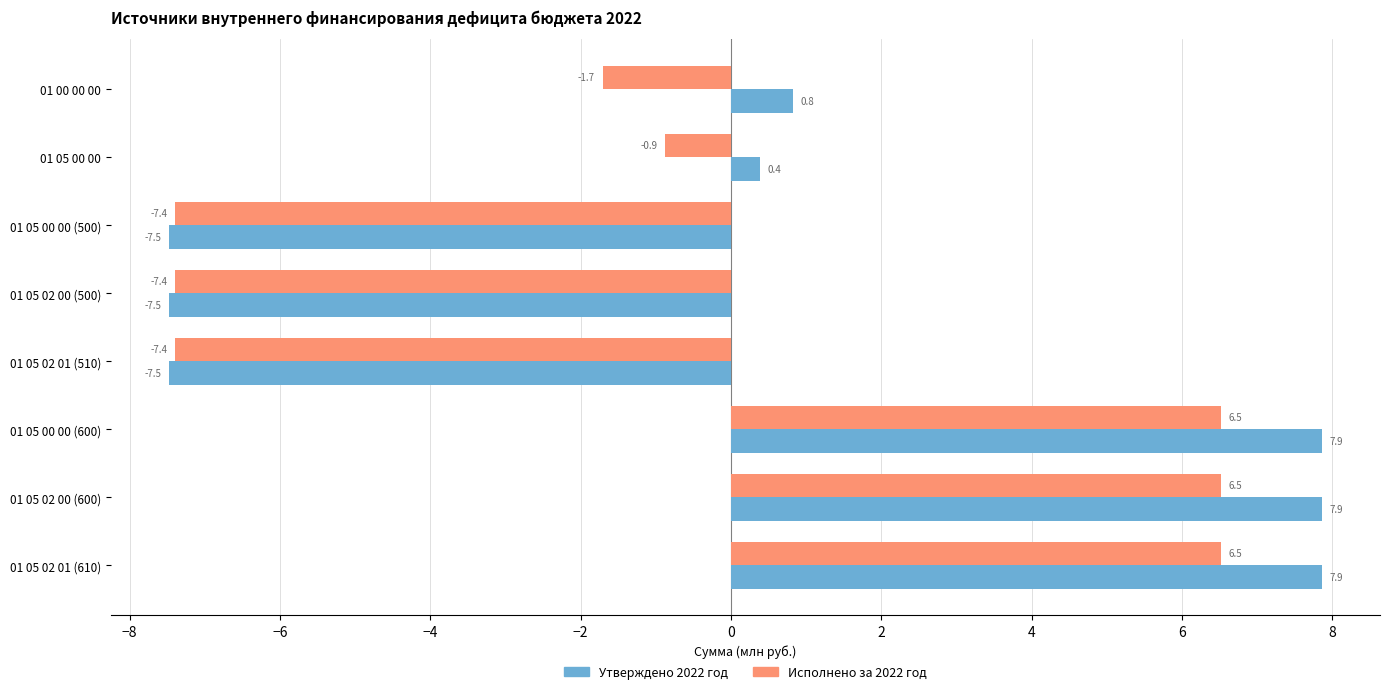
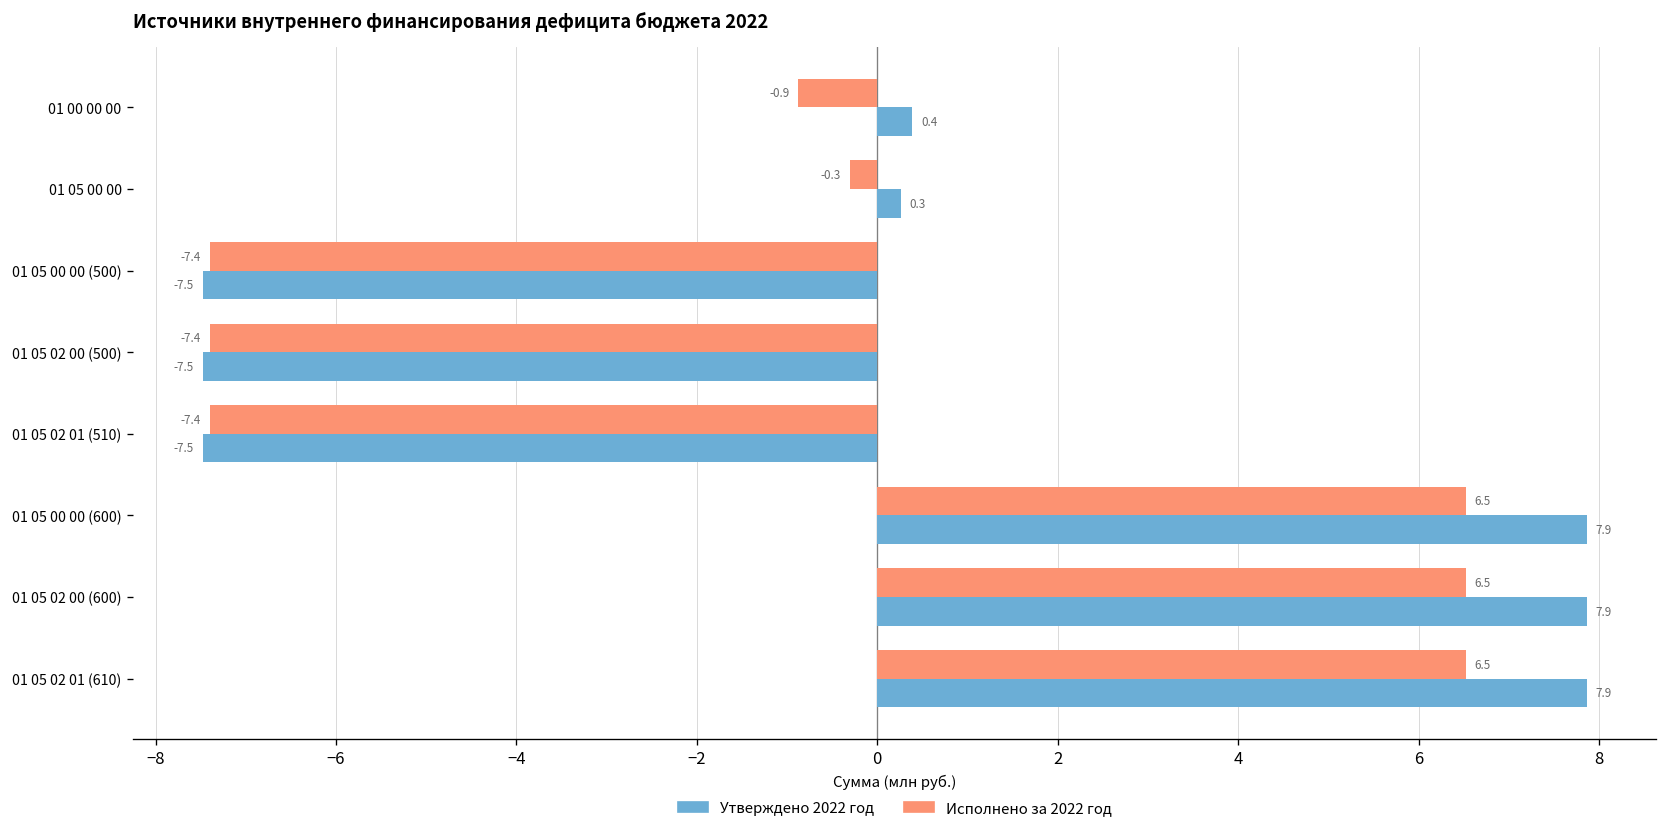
Исполнено за 2022 год, 01 00 00 00: -1.7 -> -0.9
Утверждено 2022 год, 01 00 00 00: 0.8 -> 0.4
Исполнено за 2022 год, 01 05 00 00: -0.9 -> -0.3
Утверждено 2022 год, 01 05 00 00: 0.4 -> 0.3
